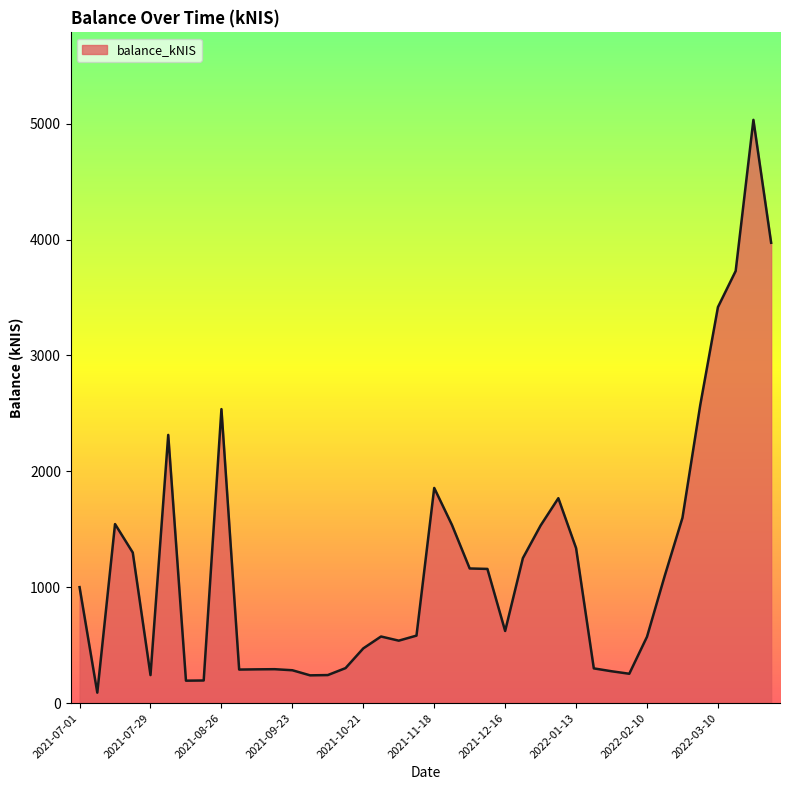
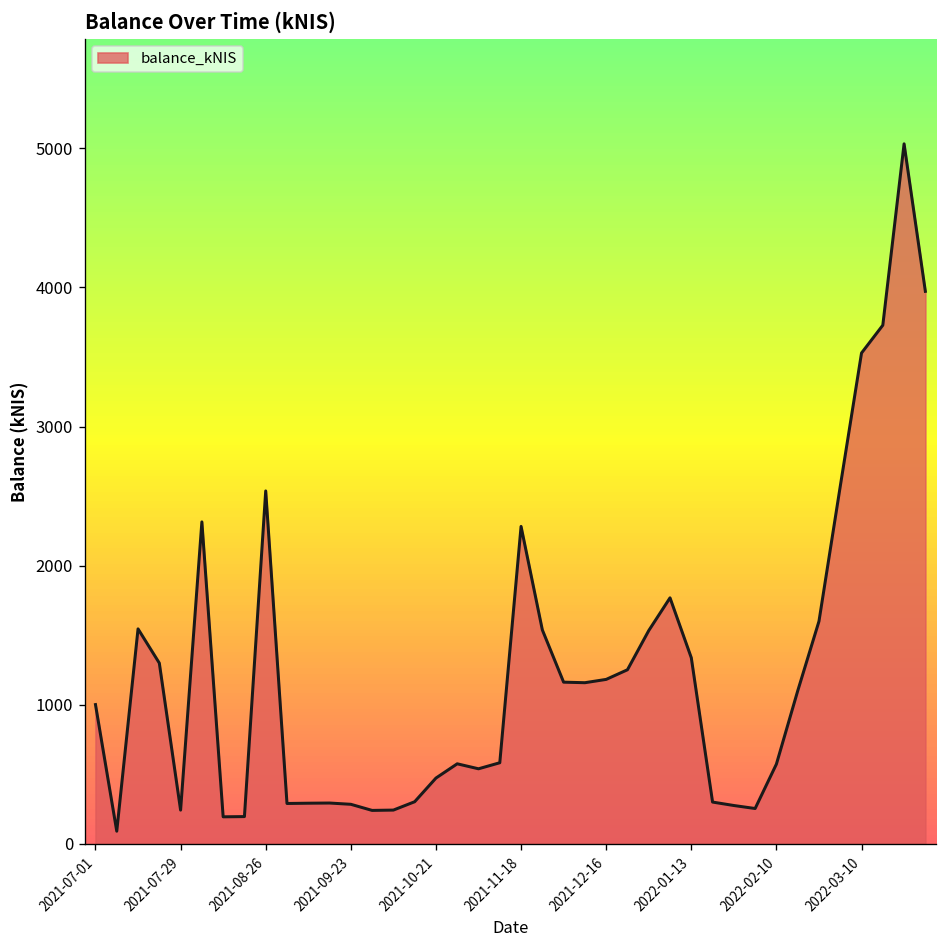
2021-11-18: 1860 -> 2280
2021-12-16: 620 -> 1180
2022-03-10: 3420 -> 3530
